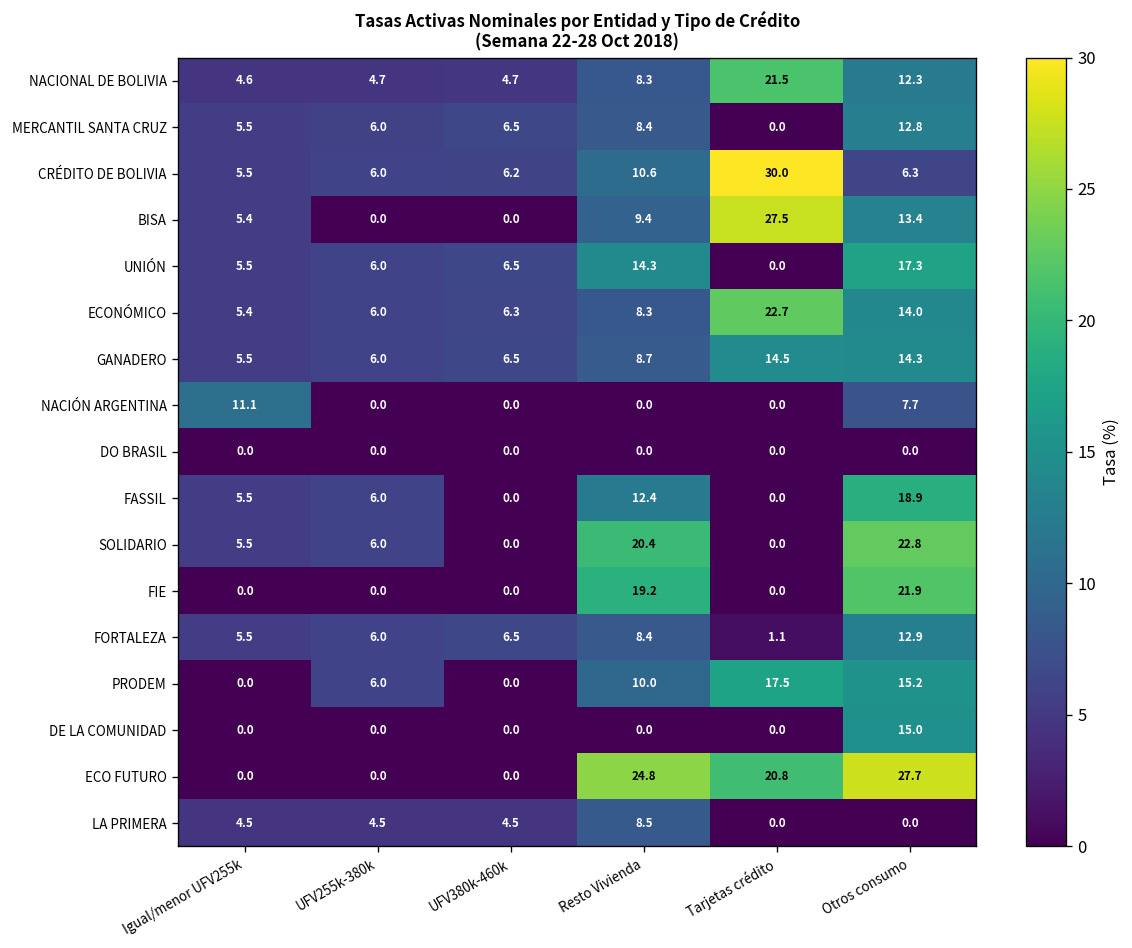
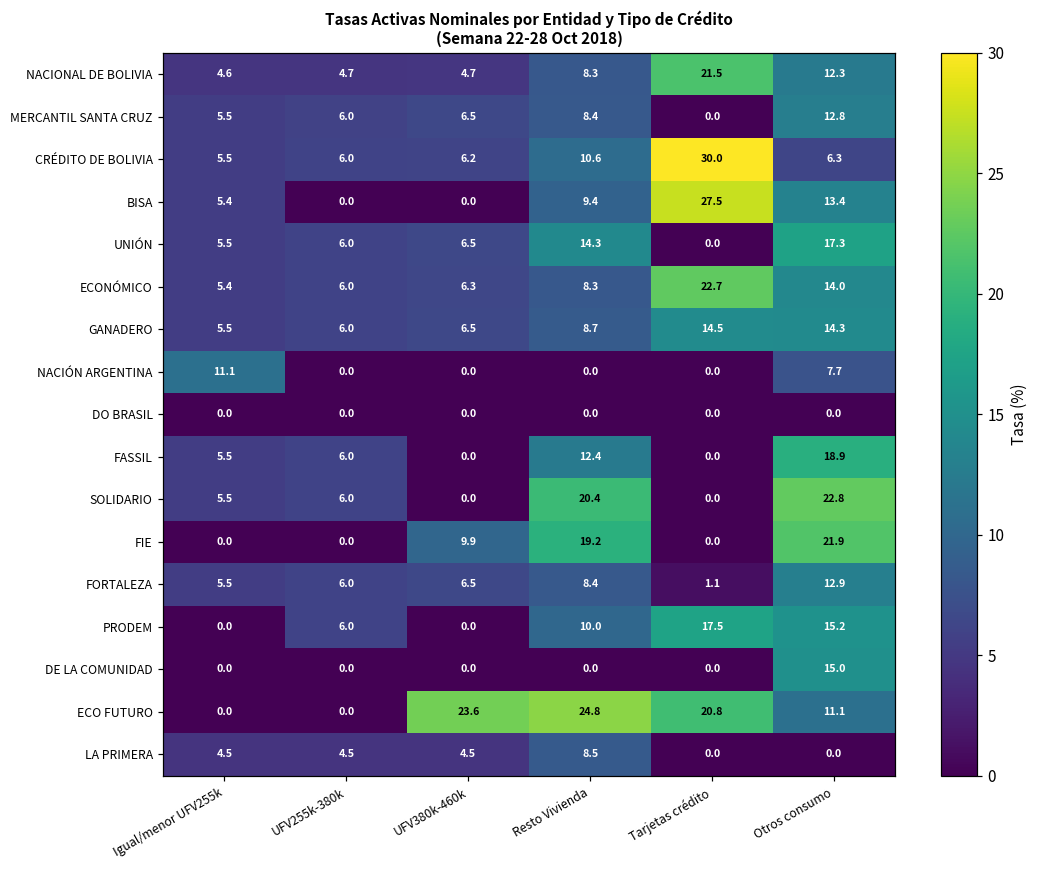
FIE, UFV380k-460k: 0.0 -> 9.9
ECO FUTURO, UFV380k-460k: 0.0 -> 23.6
ECO FUTURO, Otros consumo: 27.7 -> 11.1
